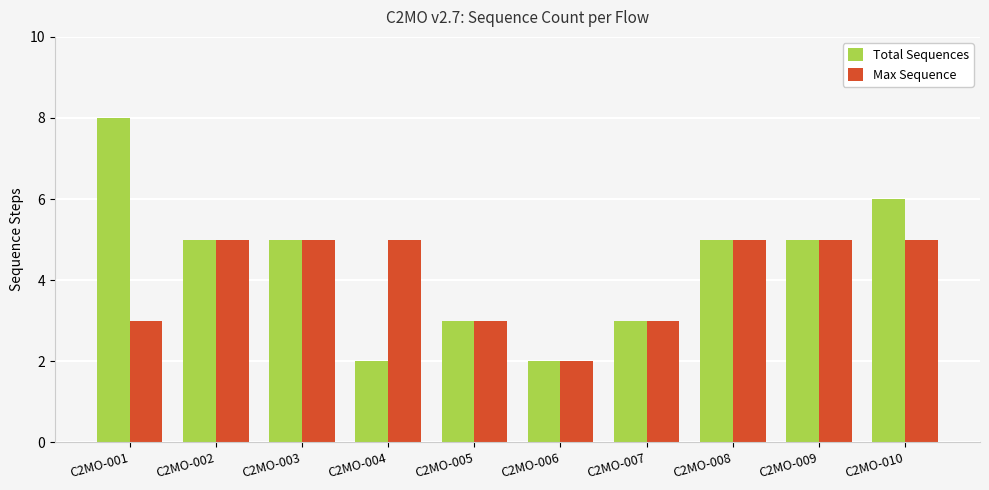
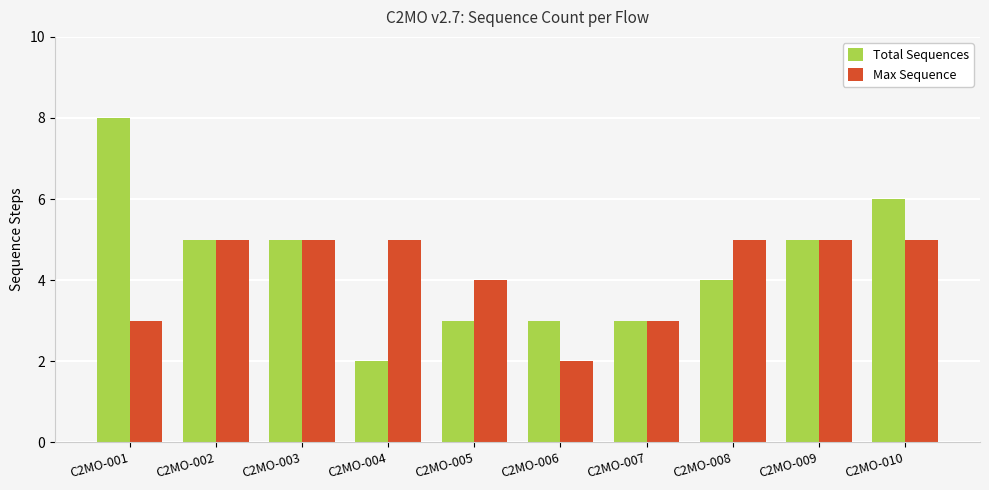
Max Sequence, C2MO-005: 3 -> 4
Total Sequences, C2MO-006: 2 -> 3
Total Sequences, C2MO-008: 5 -> 4
